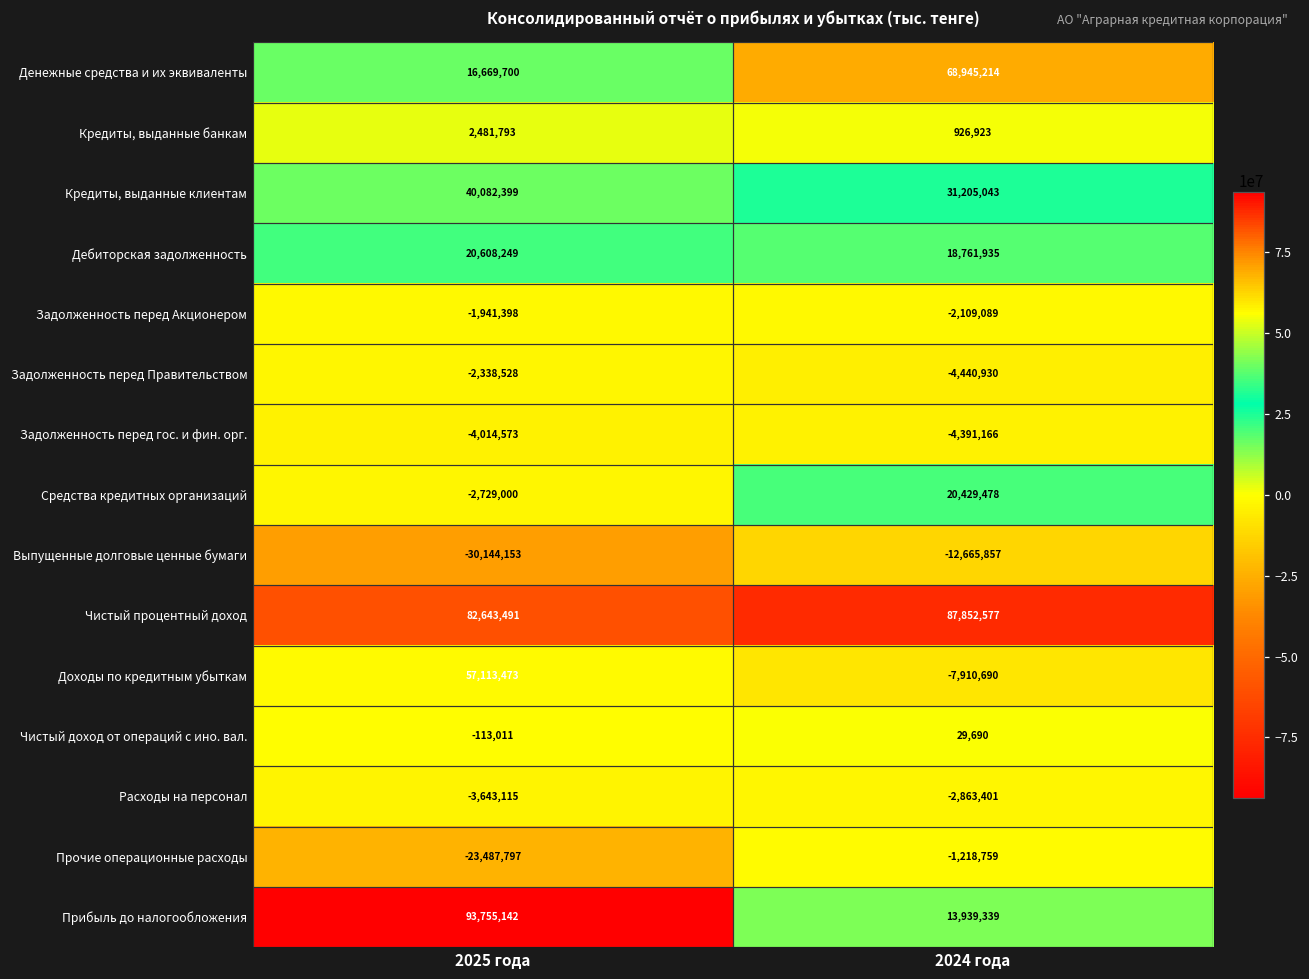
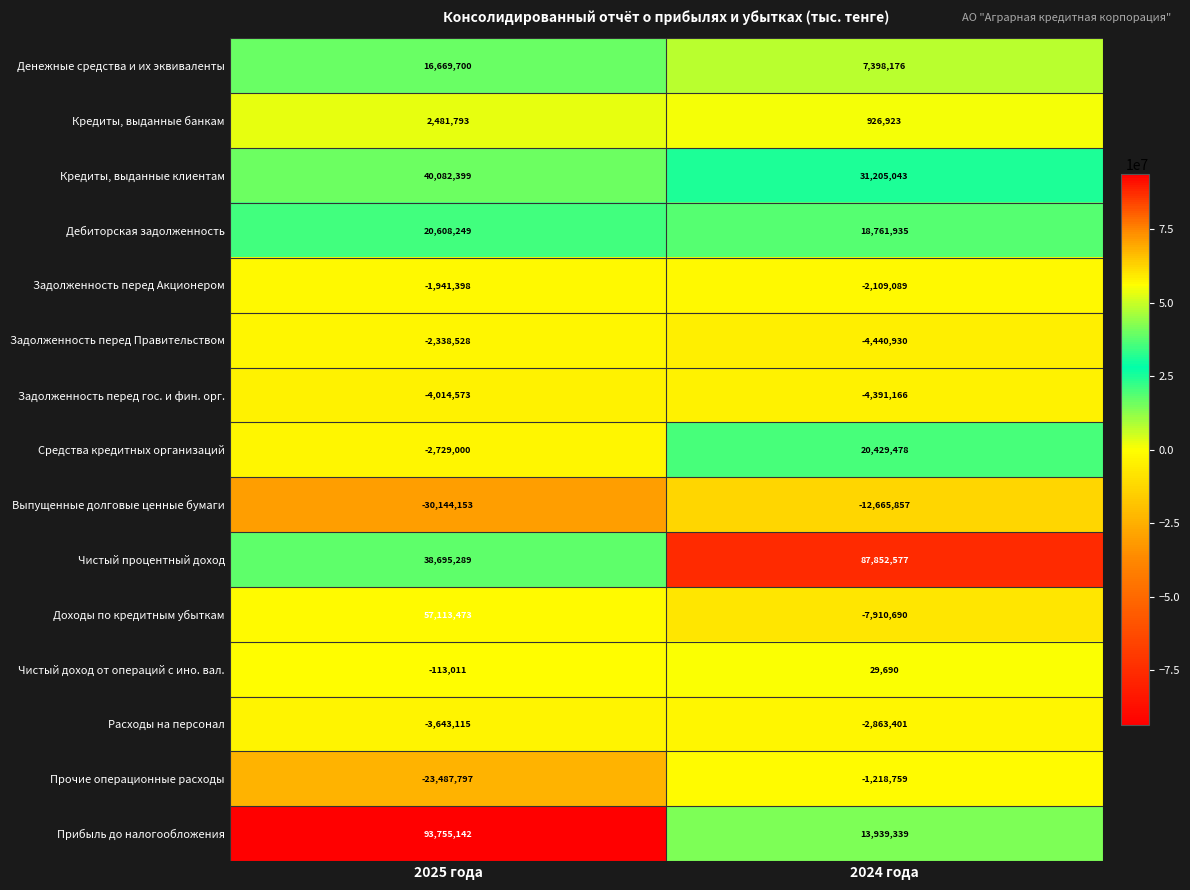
Денежные средства и их эквиваленты, 2024 года: 68,945,214 -> 7,398,176
Чистый процентный доход, 2025 года: 82,643,491 -> 38,695,289
